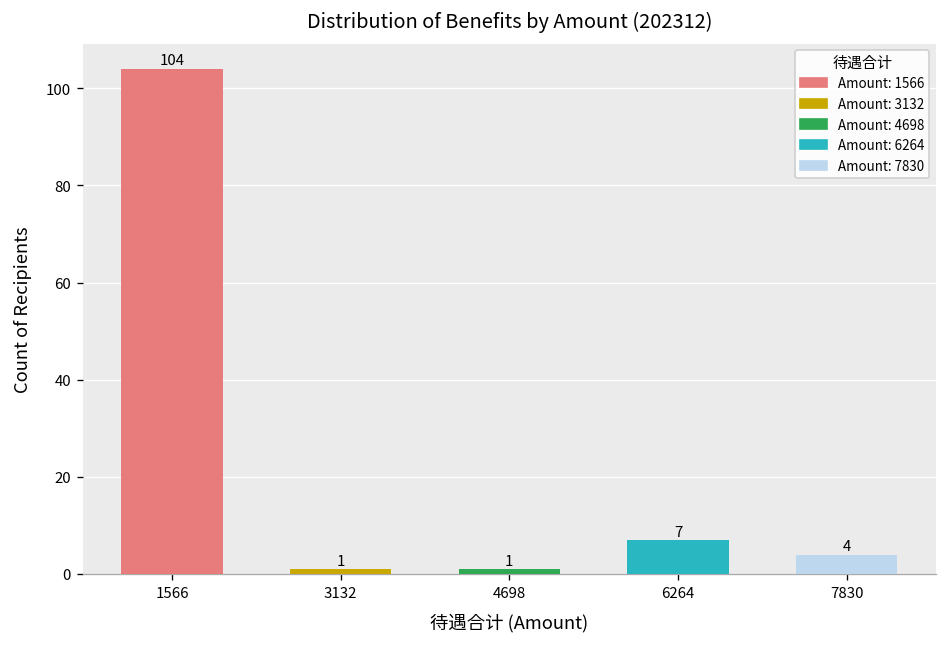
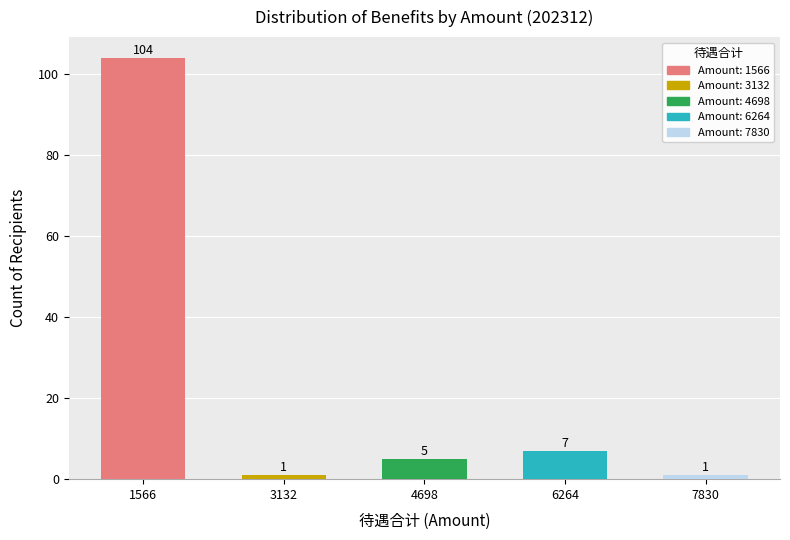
4698: 1 -> 5
7830: 4 -> 1
